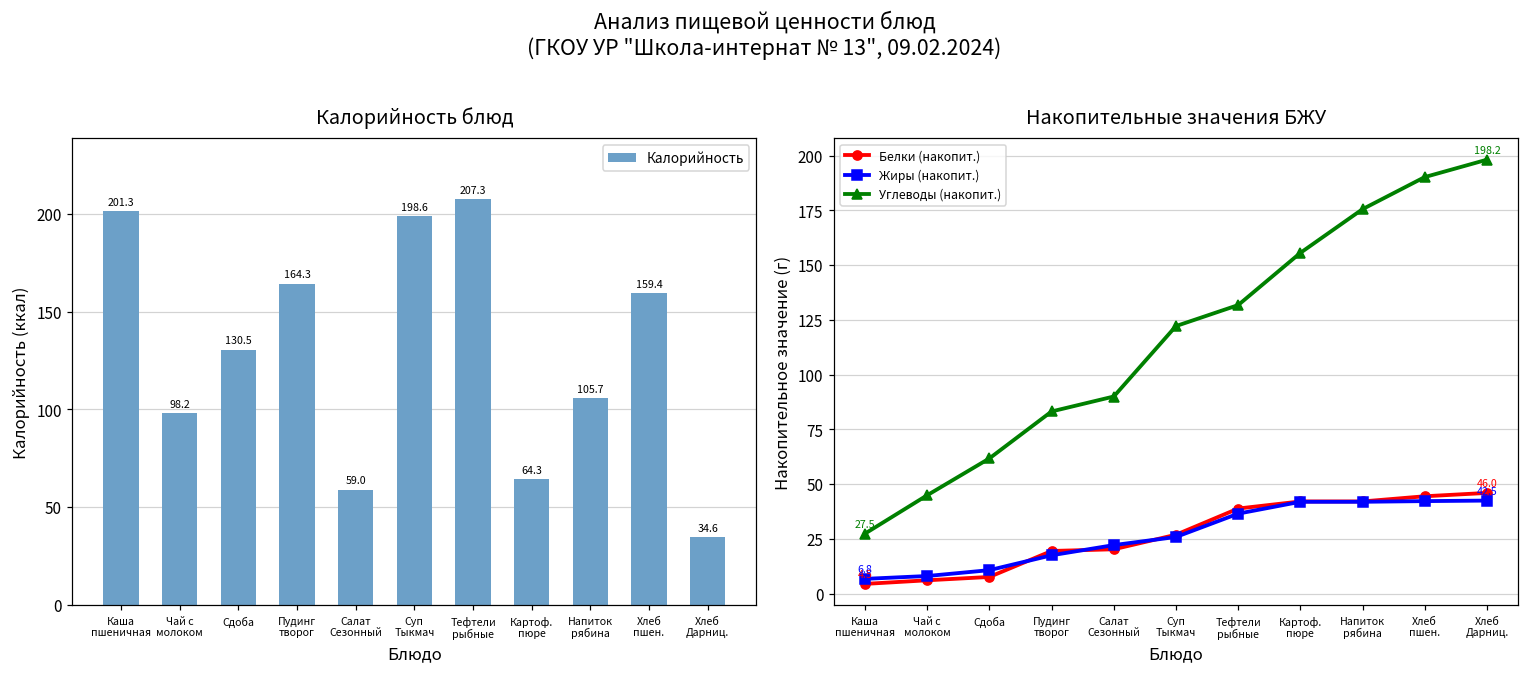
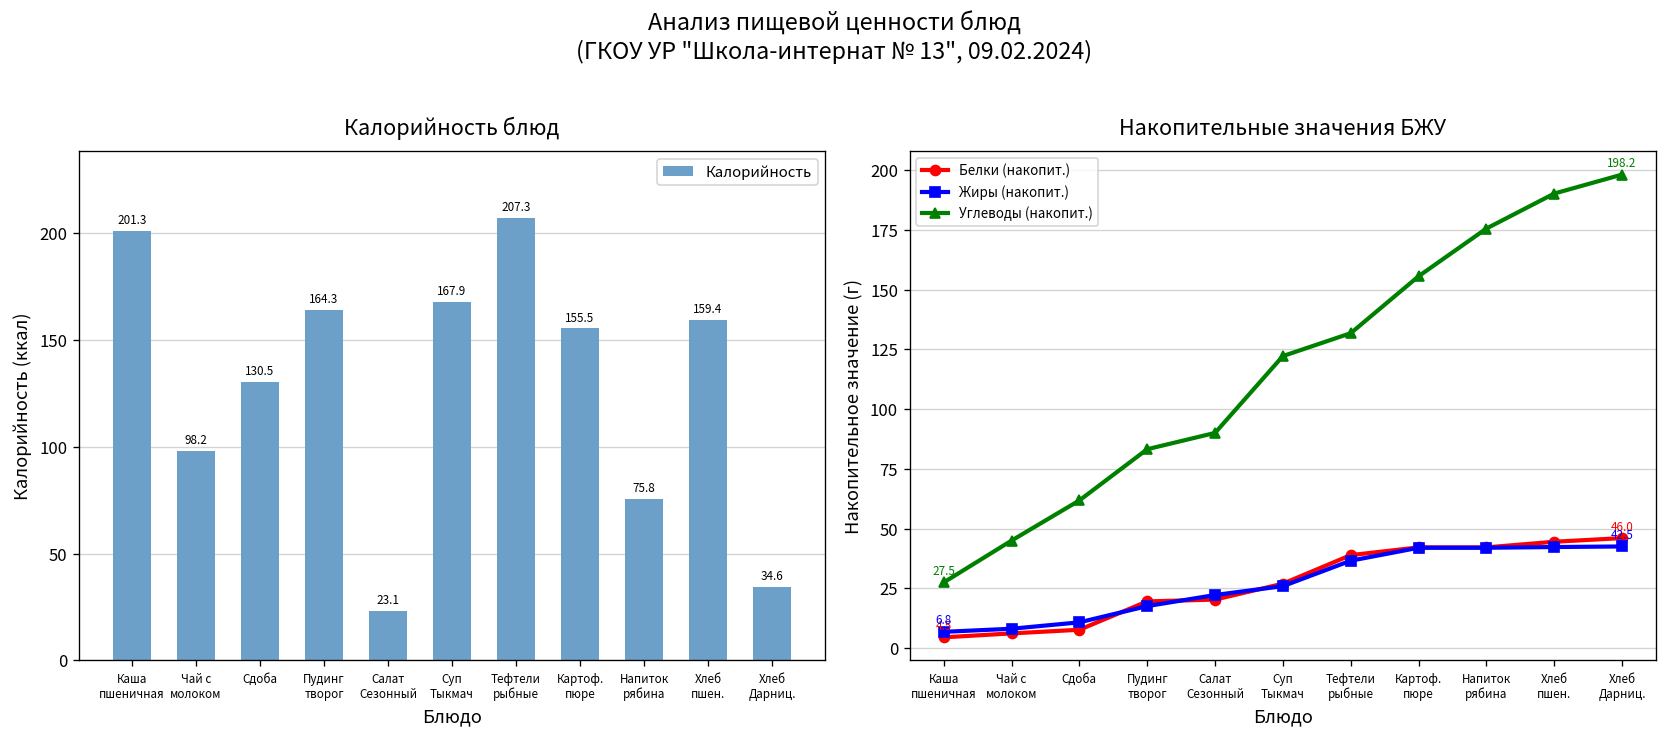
Калорийность блюд, Салат Сезонный: 59.0 -> 23.1
Калорийность блюд, Суп Тыкмач: 198.6 -> 167.9
Калорийность блюд, Картоф. пюре: 64.3 -> 155.5
Калорийность блюд, Напиток рябина: 105.7 -> 75.8
